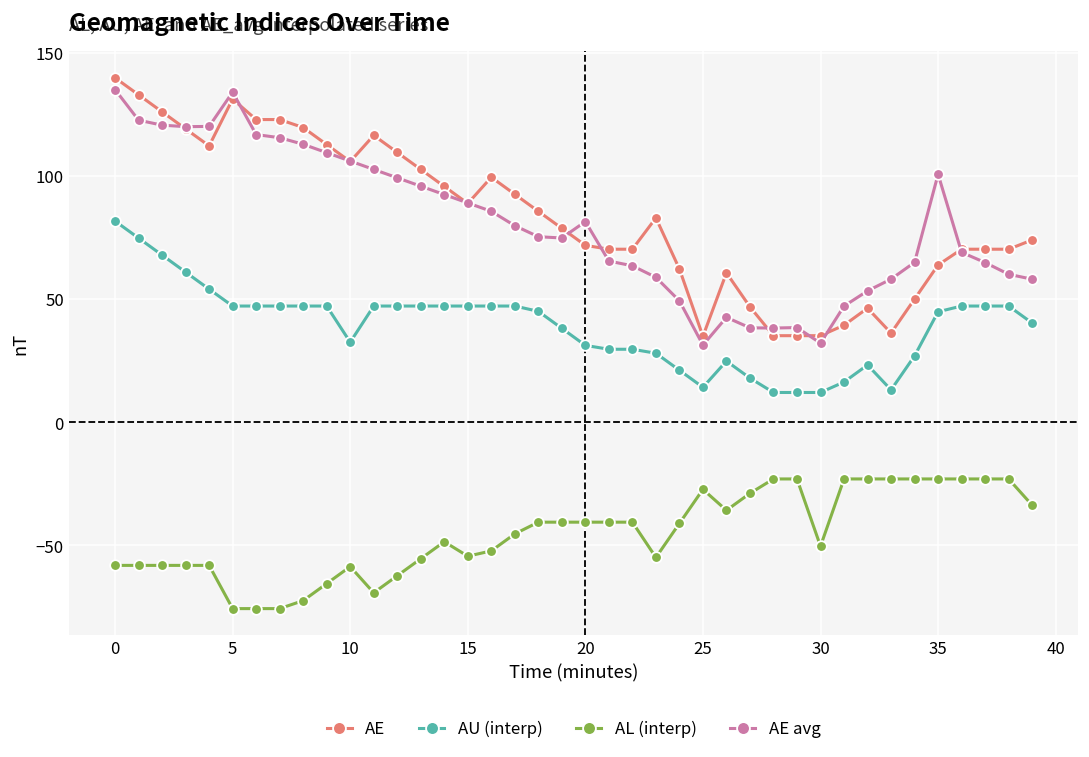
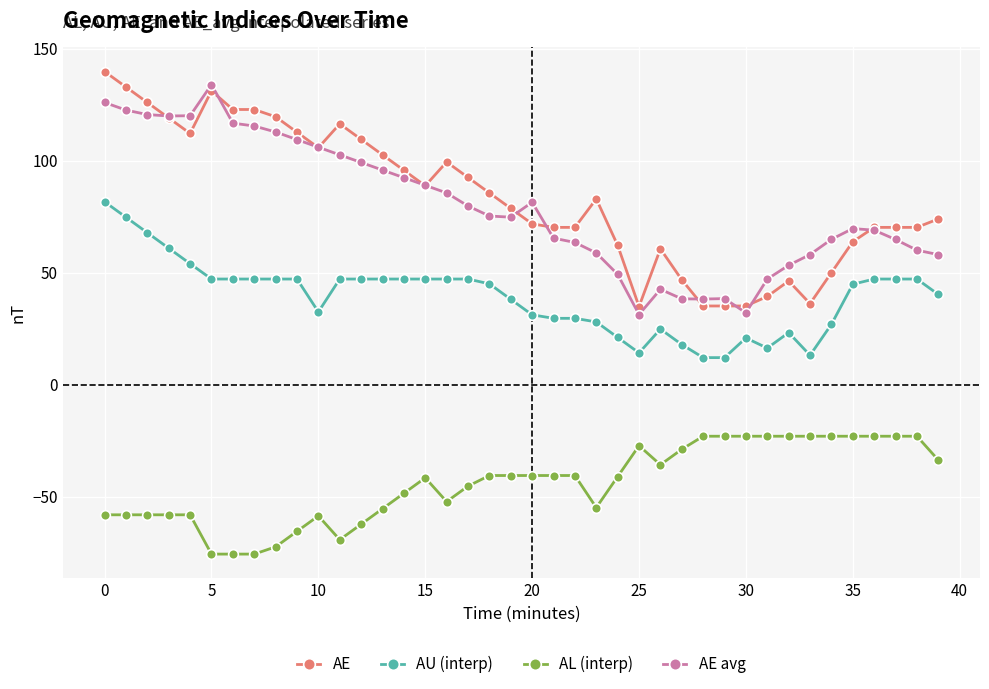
AE avg, 0: 135 -> 126
AL (interp), 15: -54 -> -42
AU (interp), 30: 12 -> 21
AL (interp), 30: -50 -> -23
AE avg, 35: 101 -> 70
